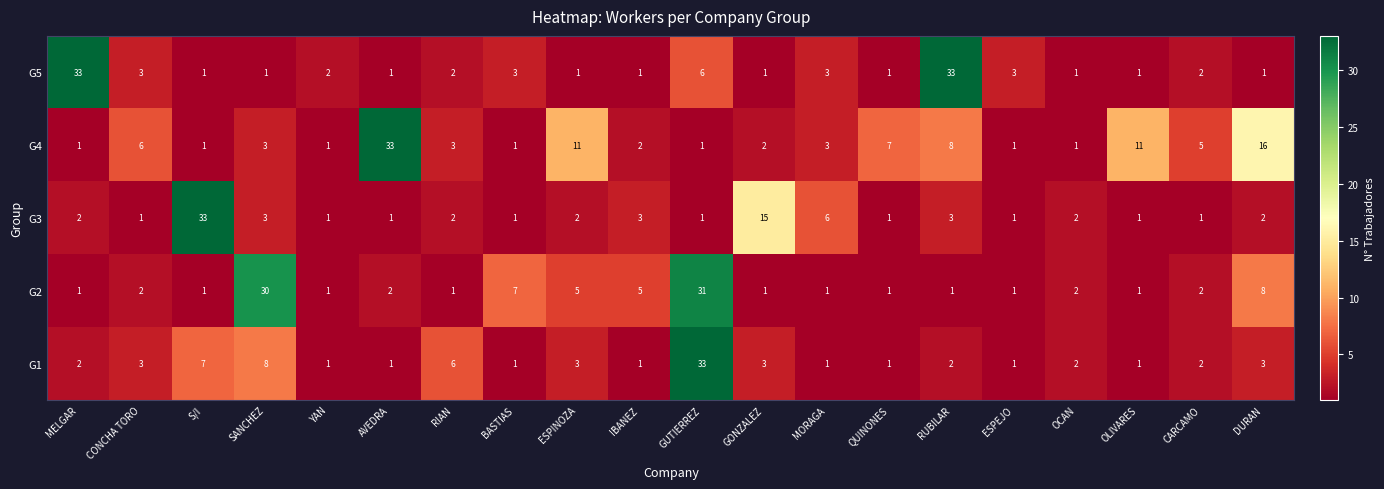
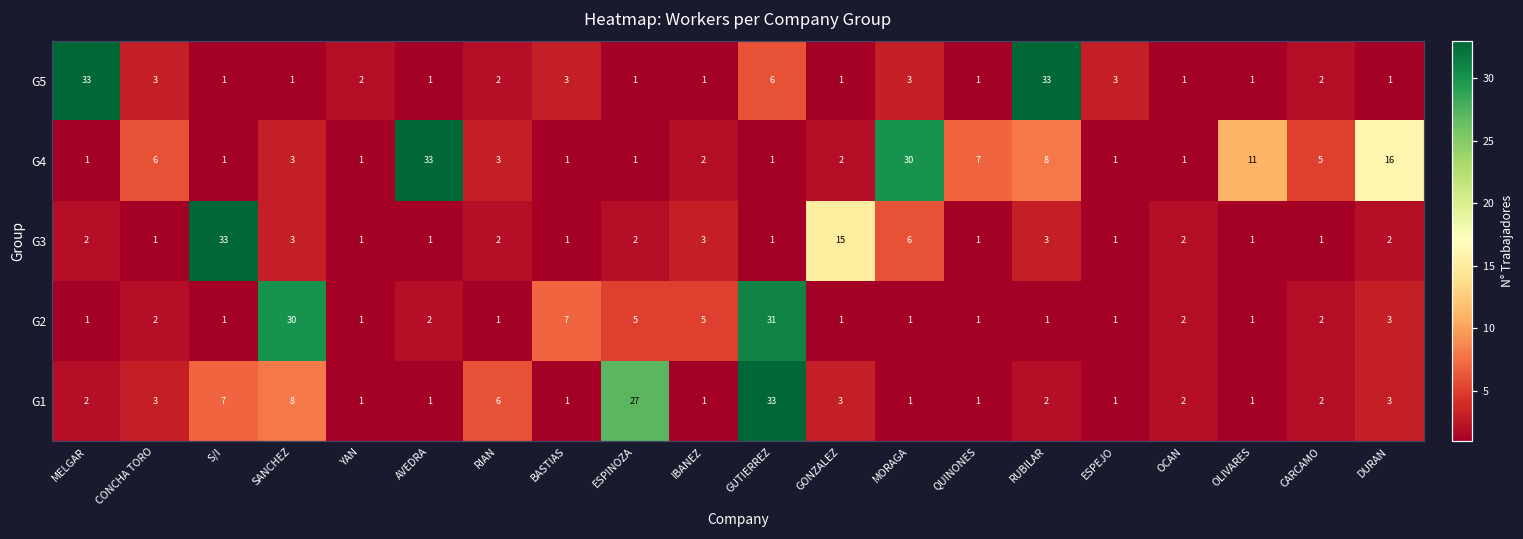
G4, ESPINOZA: 11 -> 1
G4, MORAGA: 3 -> 30
G2, DURAN: 8 -> 3
G1, ESPINOZA: 3 -> 27
